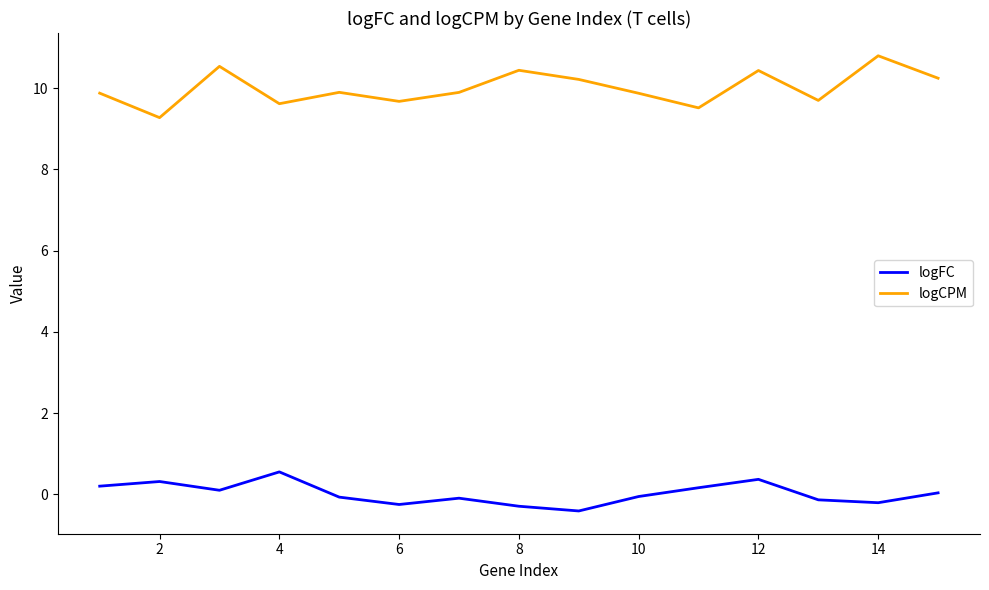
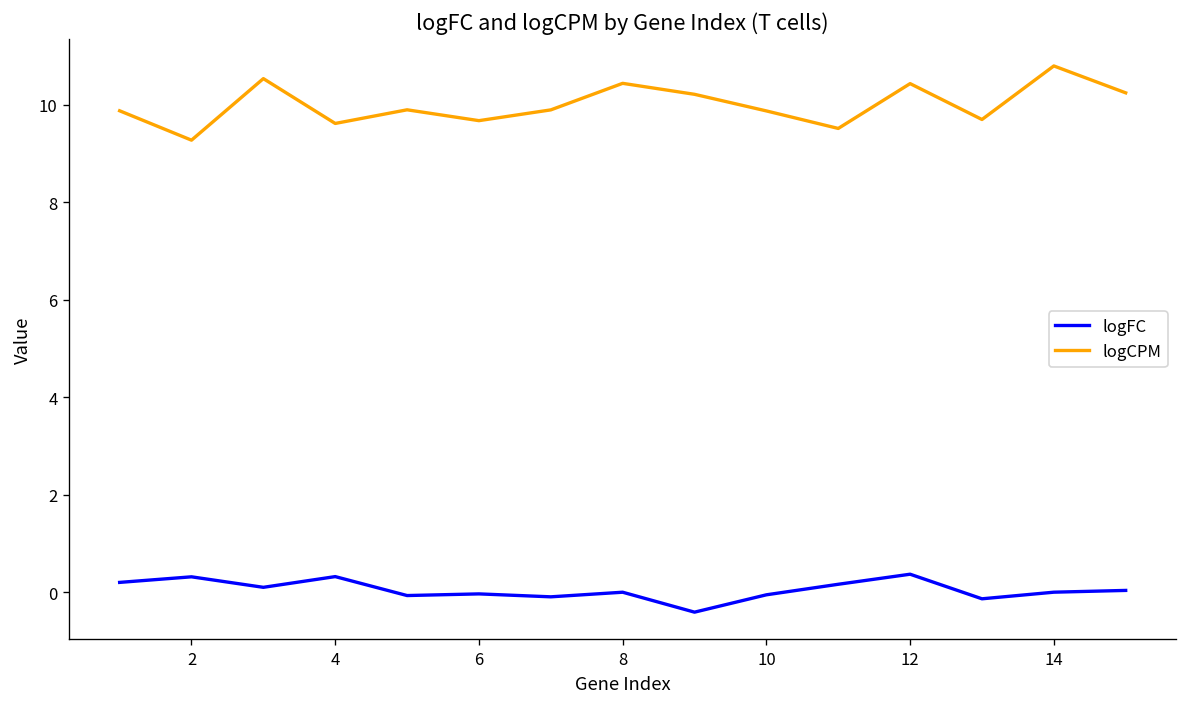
logFC, 4: 0.6 -> 0.3
logFC, 6: -0.3 -> 0.0
logFC, 8: -0.3 -> 0.0
logFC, 14: -0.2 -> 0.0
